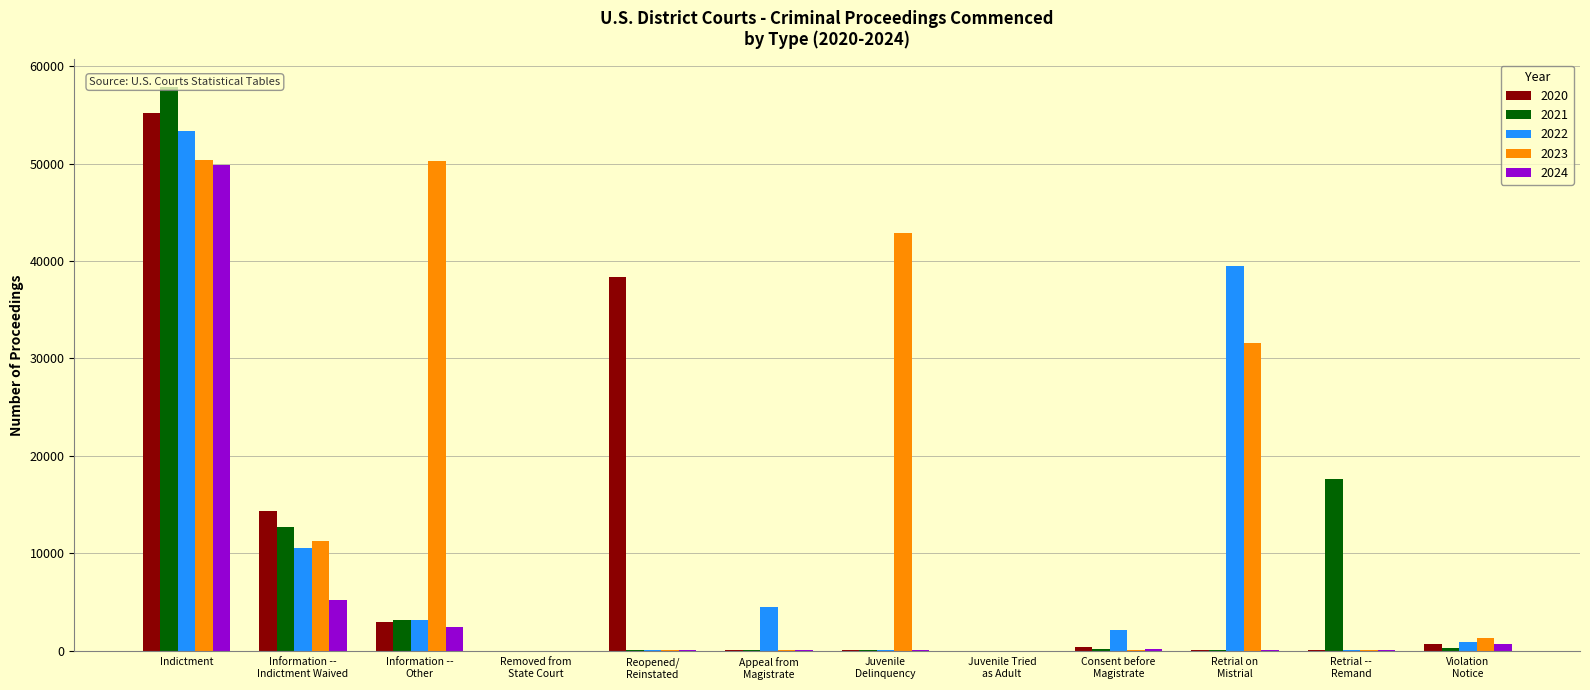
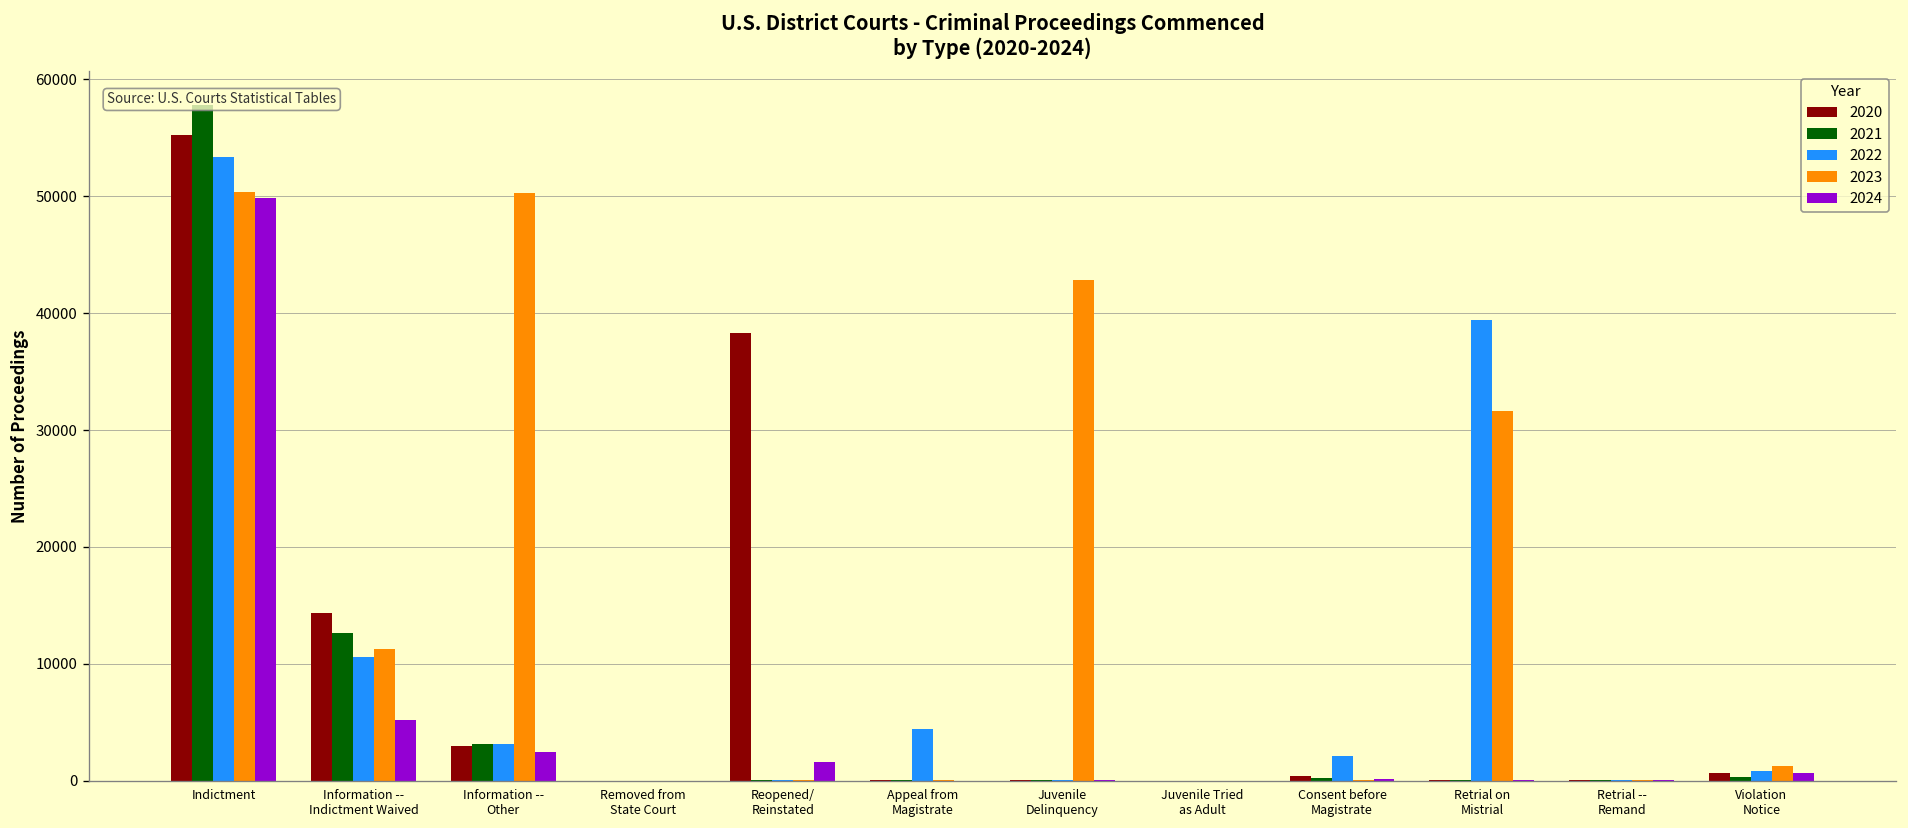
2024, Reopened/ Reinstated: 0 -> 2000
2021, Retrial -- Remand: 18000 -> 0
